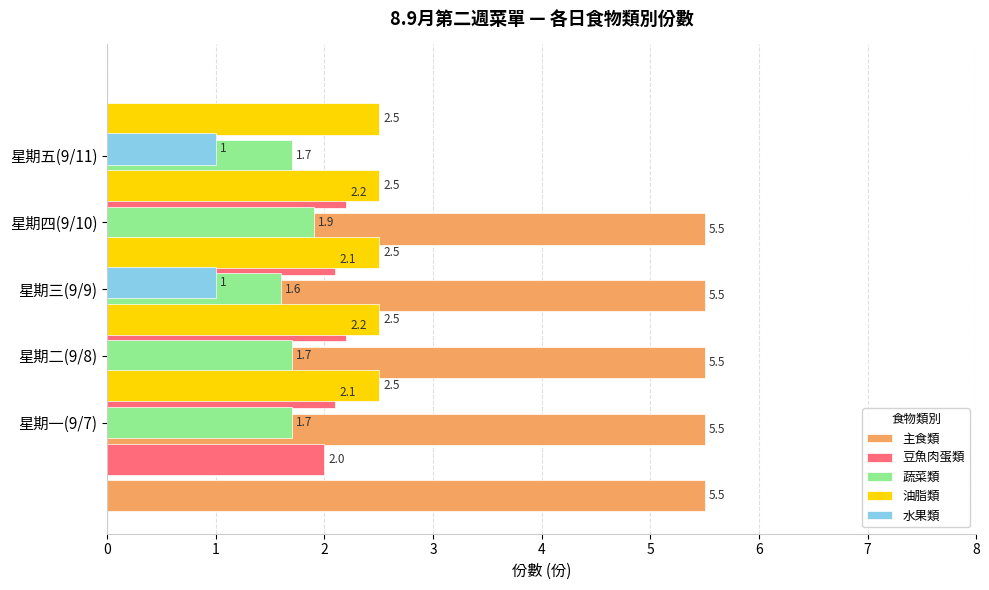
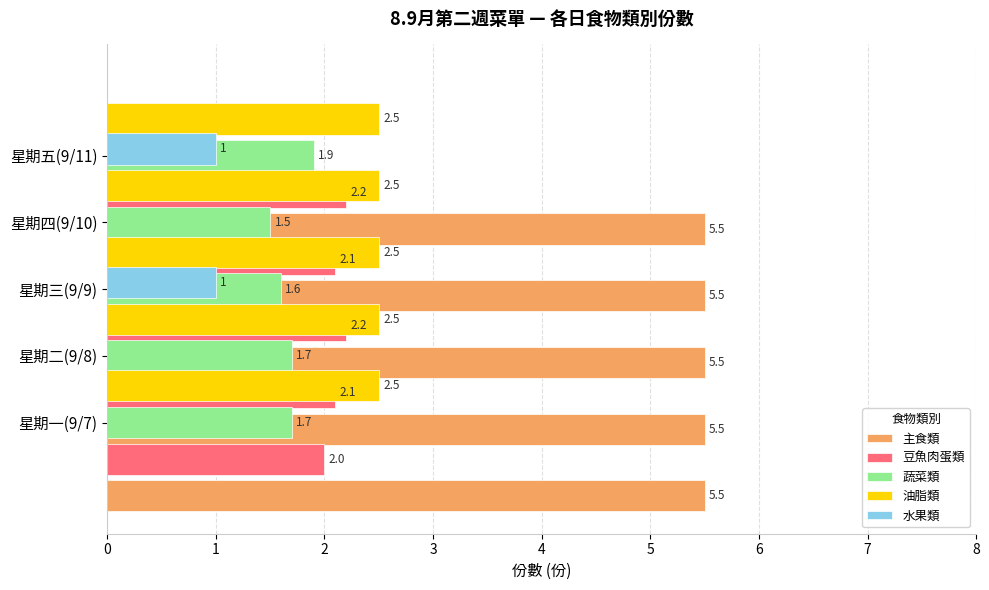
蔬菜類, 星期五(9/11): 1.7 -> 1.9
蔬菜類, 星期四(9/10): 1.9 -> 1.5
